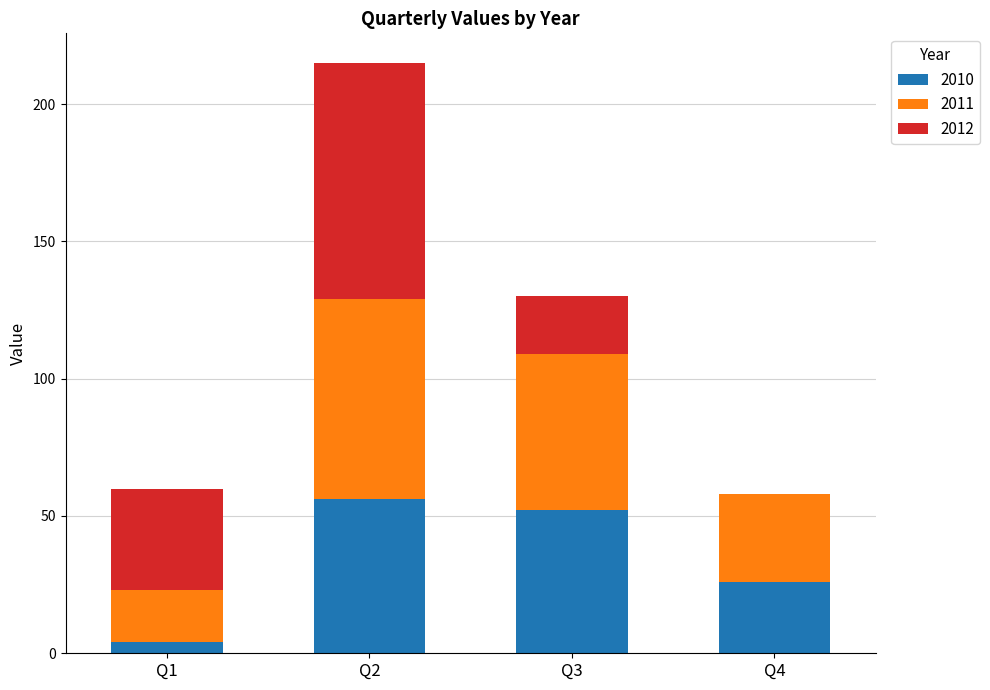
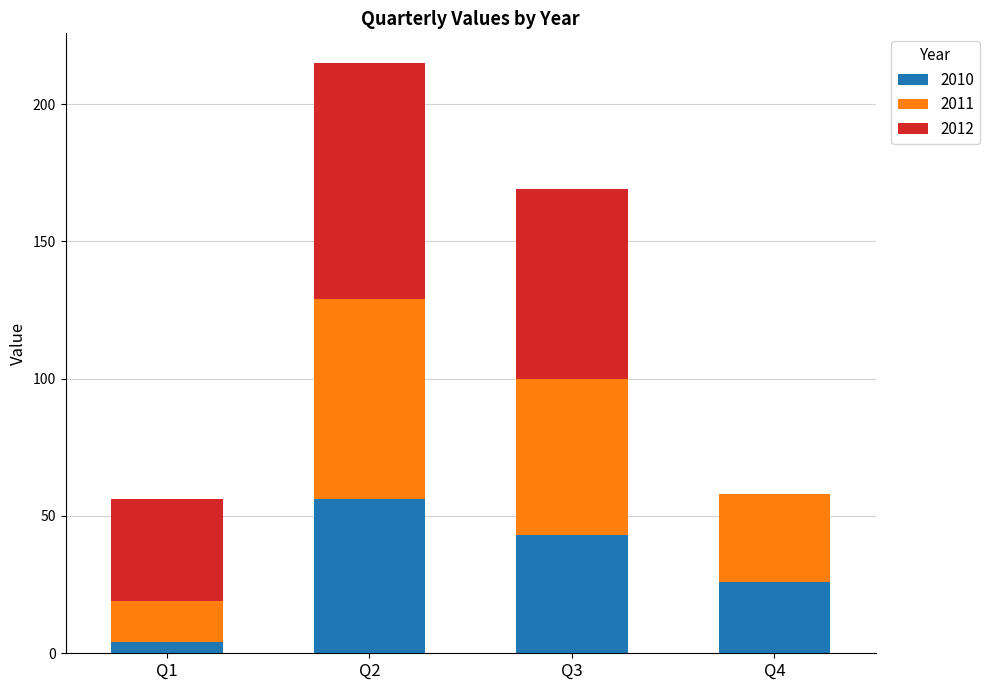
2011, Q1: 19 -> 15
2010, Q3: 52 -> 43
2012, Q3: 21 -> 69
